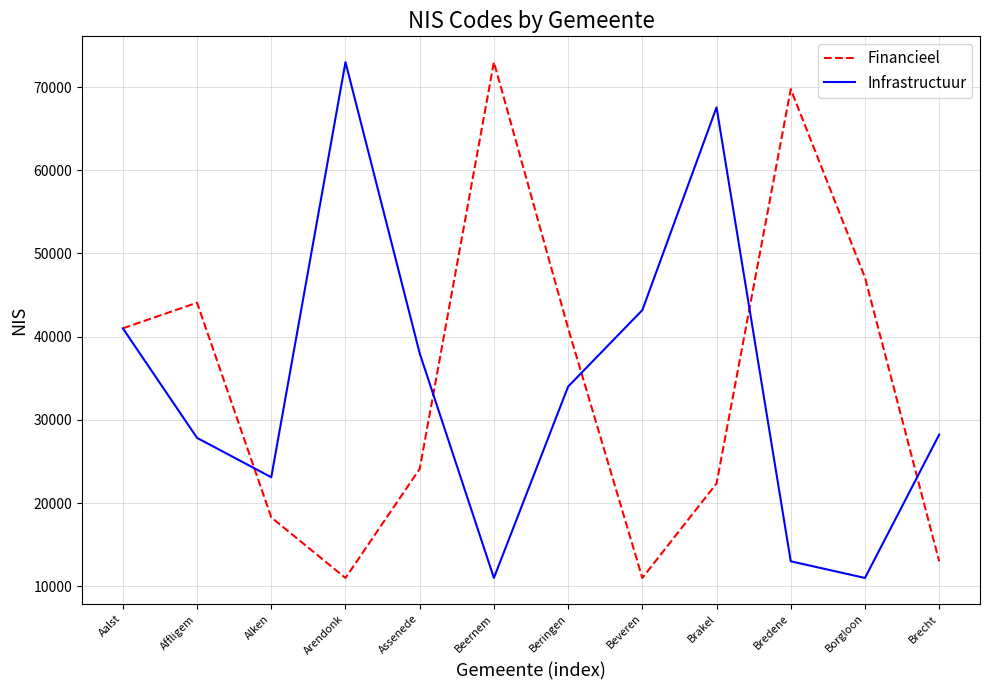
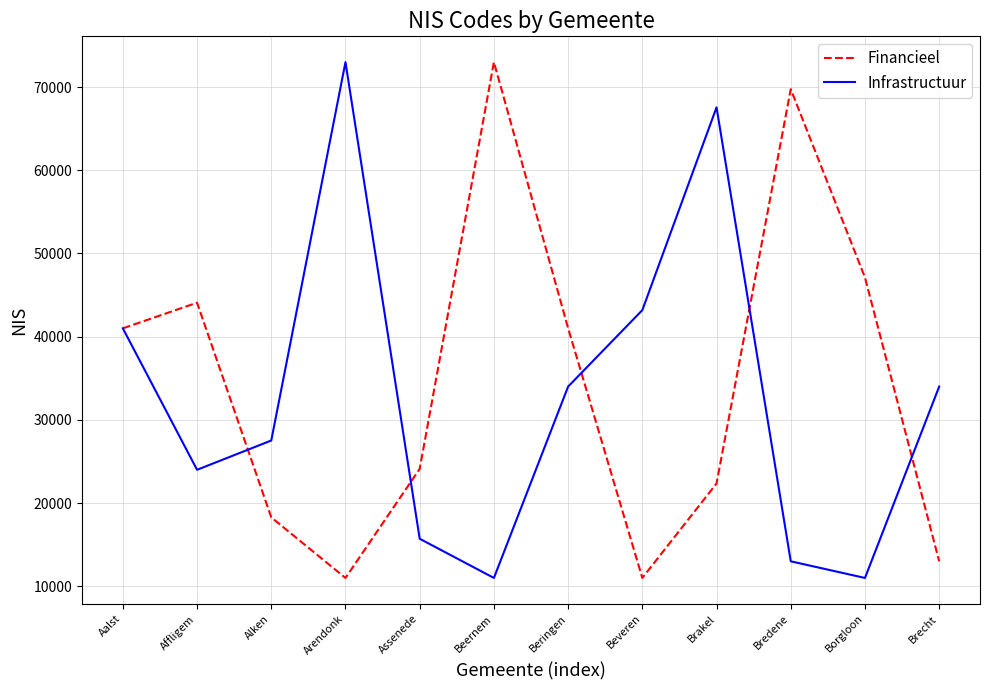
Infrastructuur, Affligem: 28000 -> 24000
Infrastructuur, Alken: 23000 -> 28000
Infrastructuur, Assenede: 38000 -> 16000
Infrastructuur, Brecht: 28000 -> 34000
